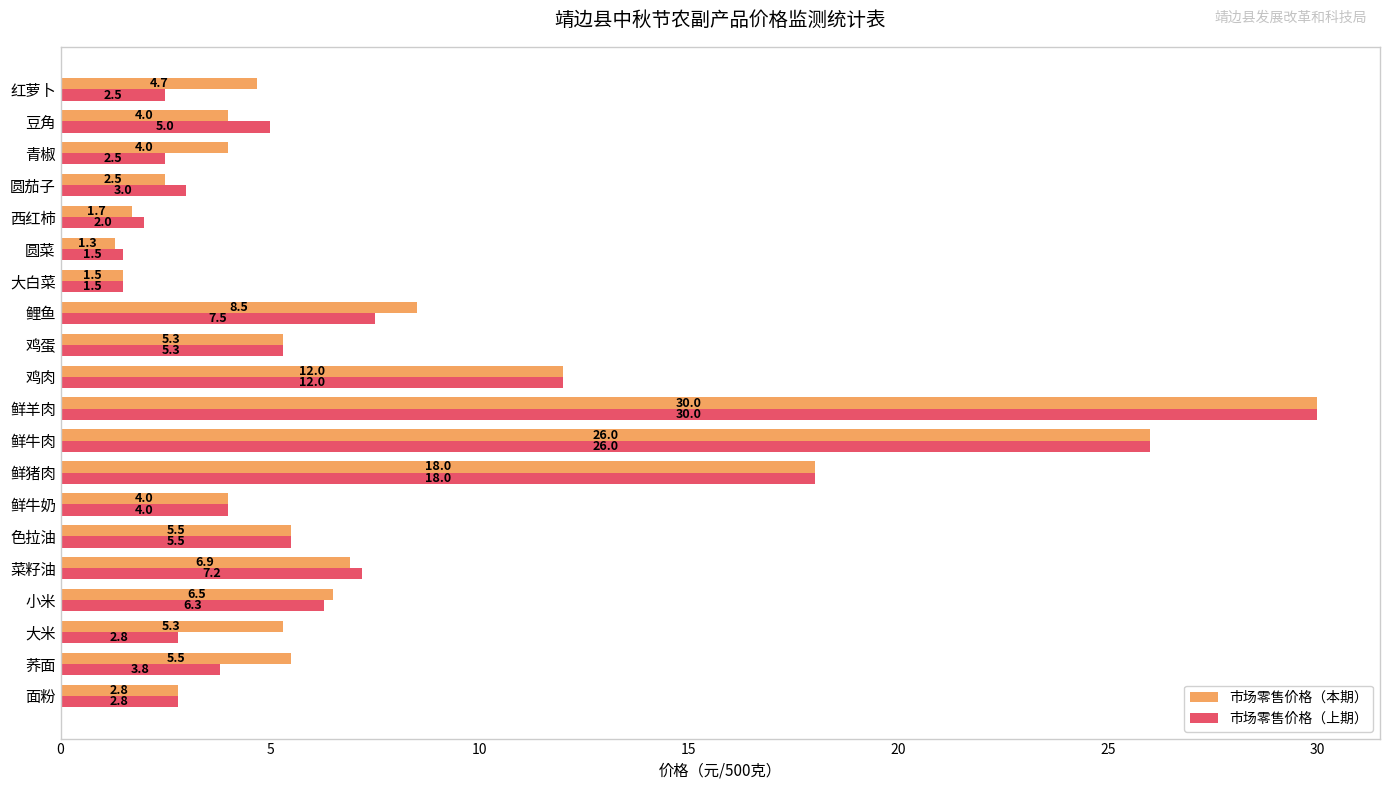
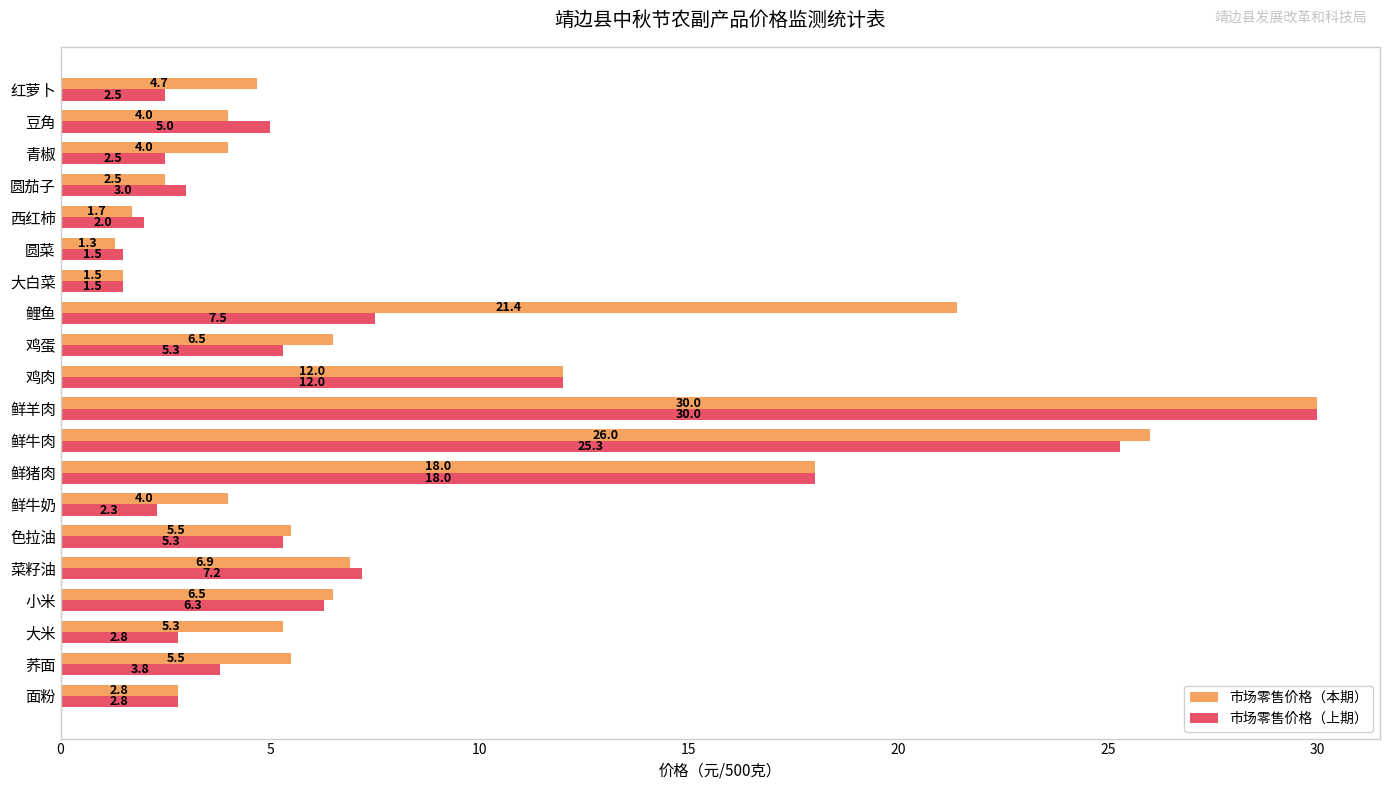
市场零售价格（本期）, 鲤鱼: 8.5 -> 21.4
市场零售价格（本期）, 鸡蛋: 5.3 -> 6.5
市场零售价格（上期）, 鲜牛肉: 26.0 -> 25.3
市场零售价格（上期）, 鲜牛奶: 4.0 -> 2.3
市场零售价格（上期）, 色拉油: 5.5 -> 5.3
